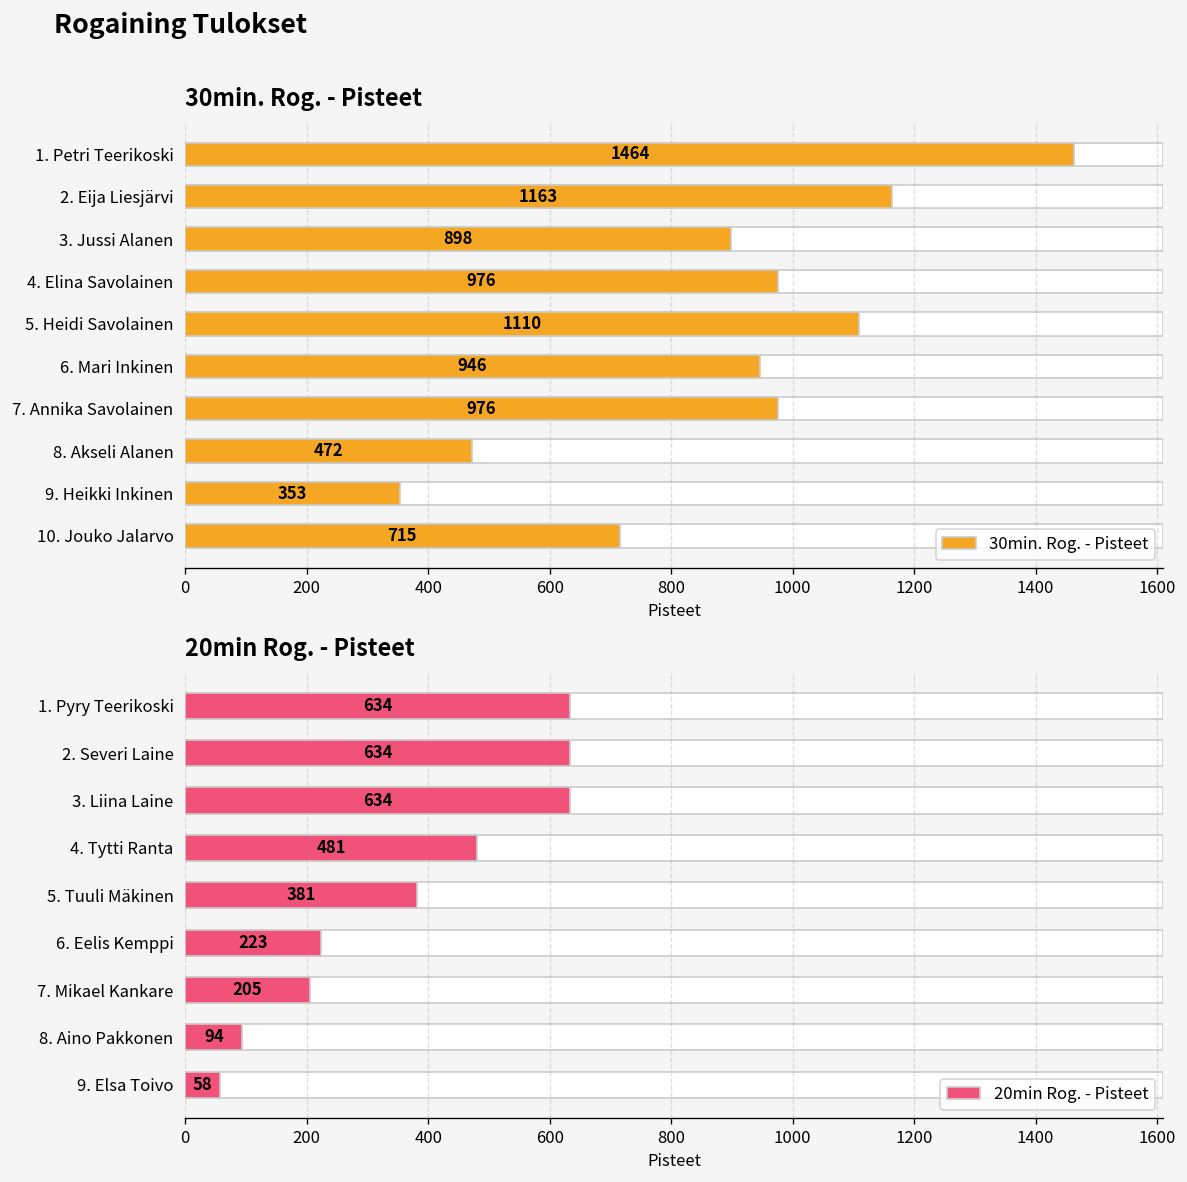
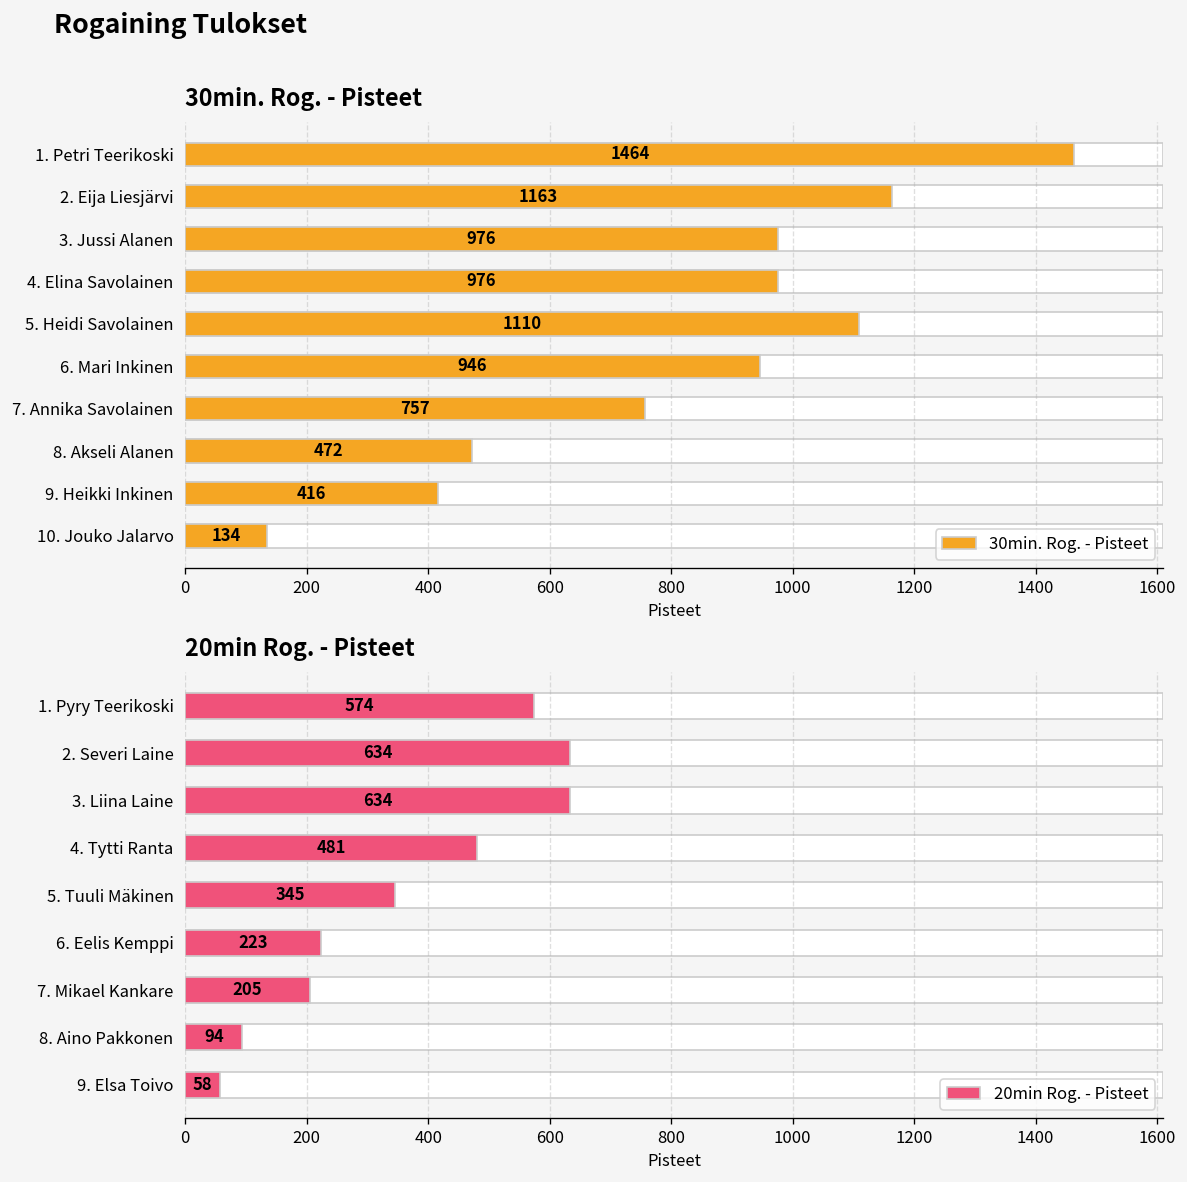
30min. Rog. - Pisteet, 30min. Rog. - Pisteet, 3. Jussi Alanen: 898 -> 976
30min. Rog. - Pisteet, 30min. Rog. - Pisteet, 7. Annika Savolainen: 976 -> 757
30min. Rog. - Pisteet, 30min. Rog. - Pisteet, 9. Heikki Inkinen: 353 -> 416
30min. Rog. - Pisteet, 30min. Rog. - Pisteet, 10. Jouko Jalarvo: 715 -> 134
20min Rog. - Pisteet, 20min Rog. - Pisteet, 1. Pyry Teerikoski: 634 -> 574
20min Rog. - Pisteet, 20min Rog. - Pisteet, 5. Tuuli Mäkinen: 381 -> 345
